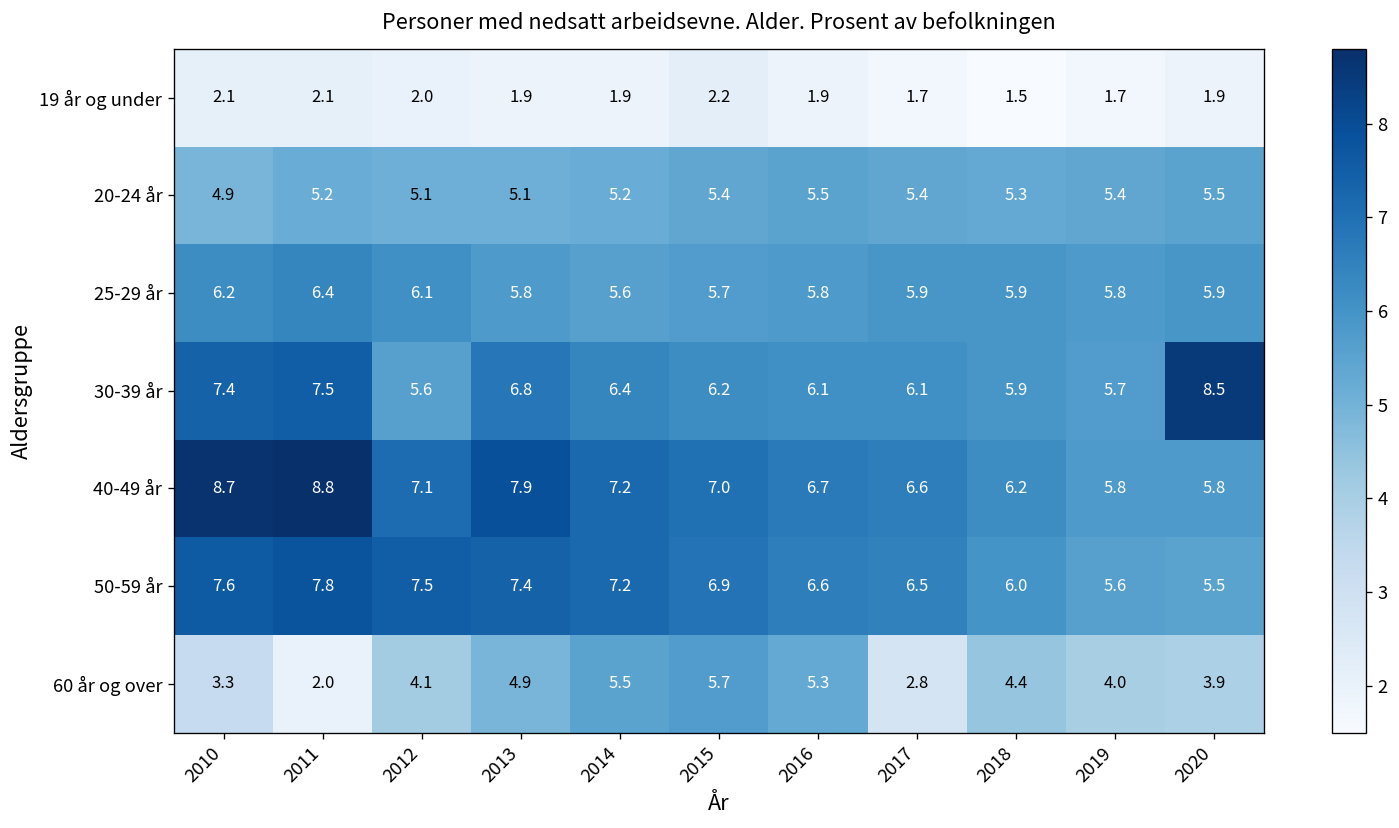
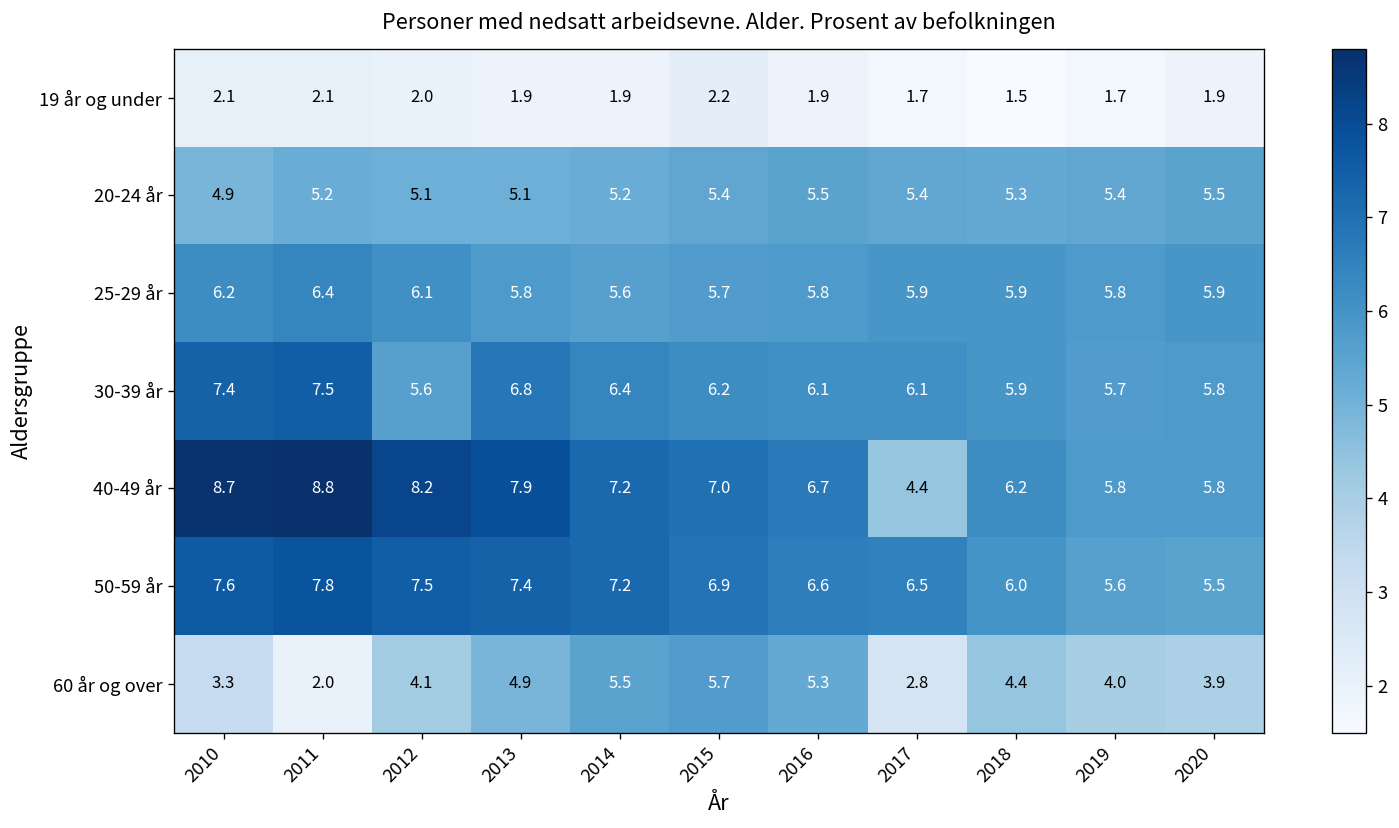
30-39 år, 2020: 8.5 -> 5.8
40-49 år, 2012: 7.1 -> 8.2
40-49 år, 2017: 6.6 -> 4.4
